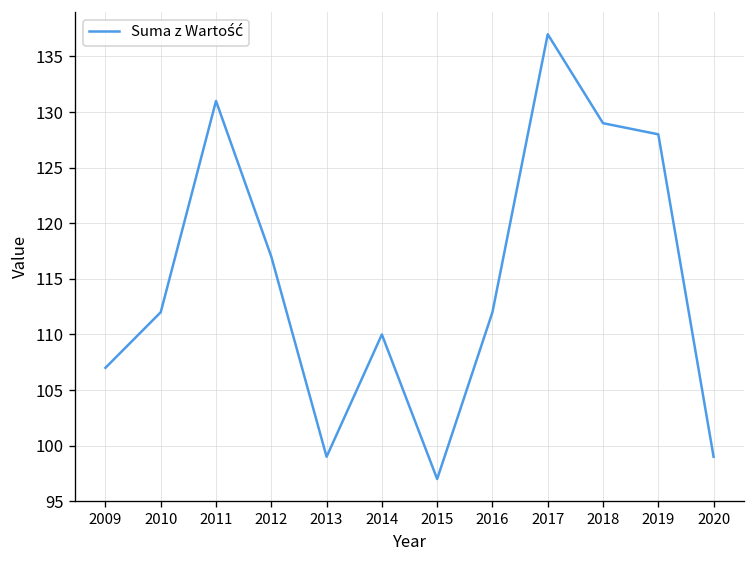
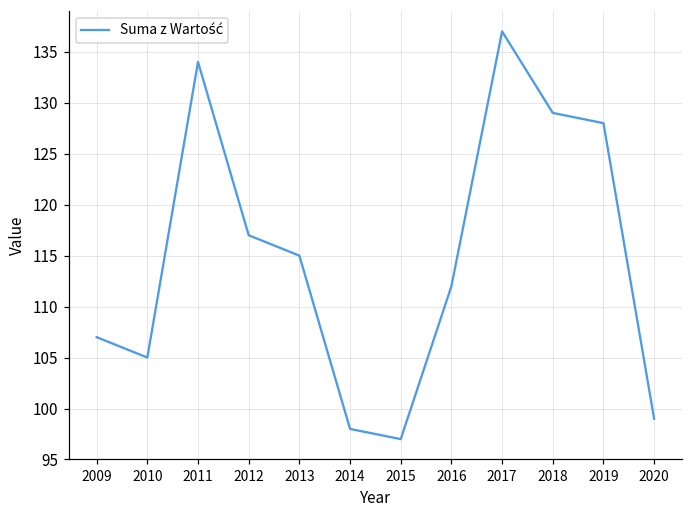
2010: 112 -> 105
2011: 131 -> 134
2013: 99 -> 115
2014: 110 -> 98
